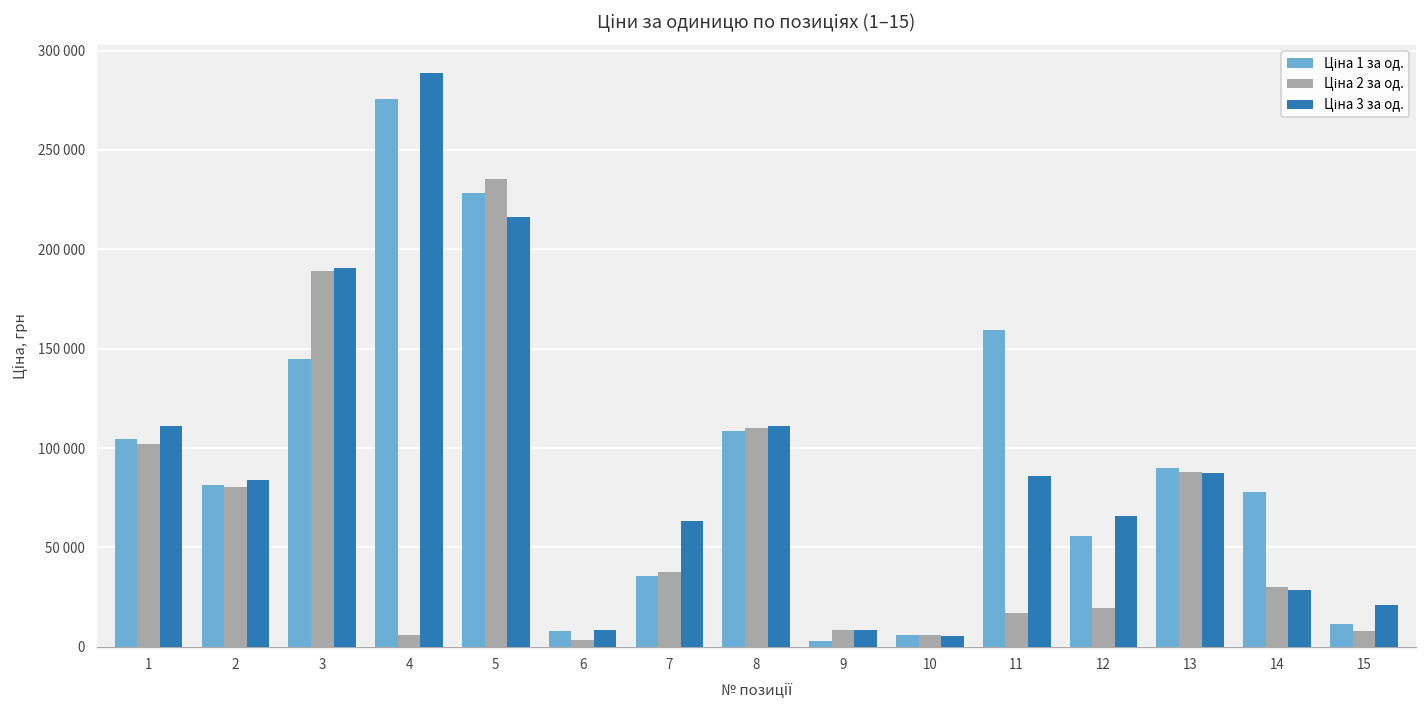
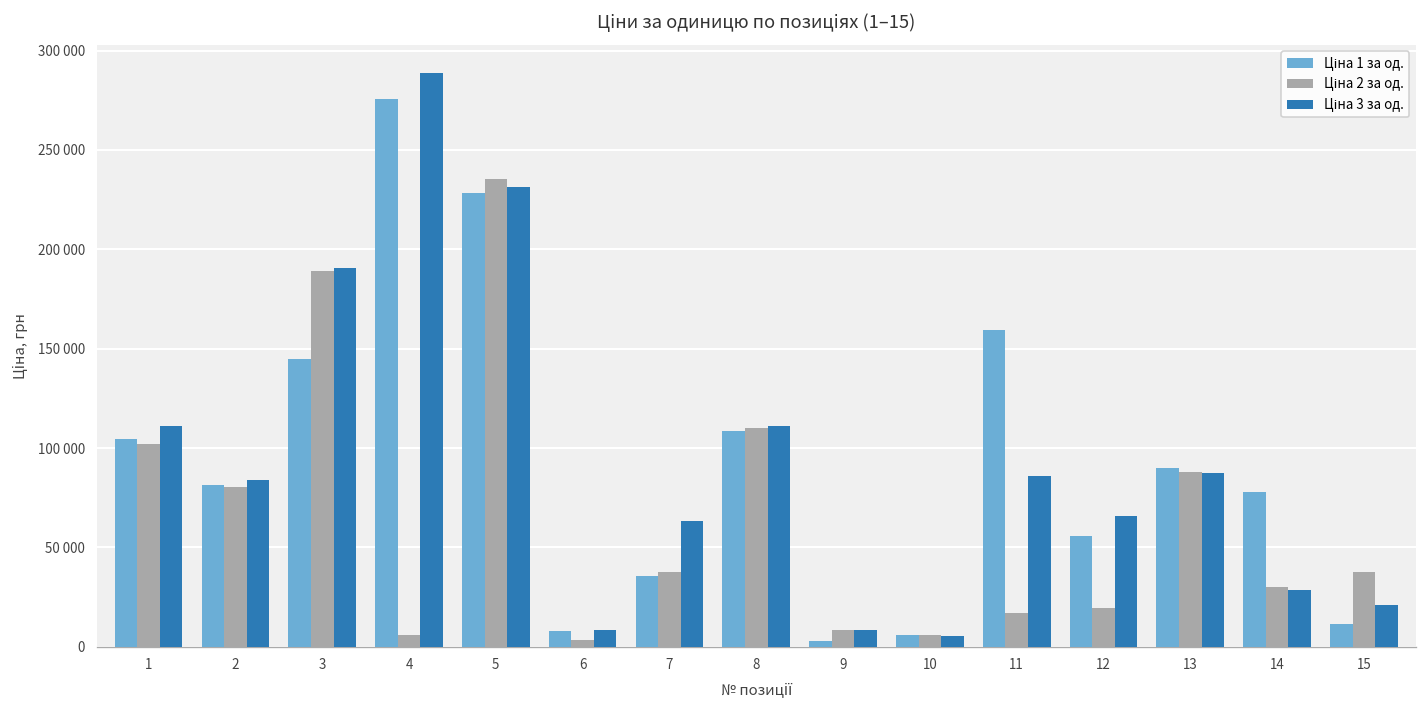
Ціна 3 за од., 5: 216000 -> 231000
Ціна 2 за од., 15: 8000 -> 38000
